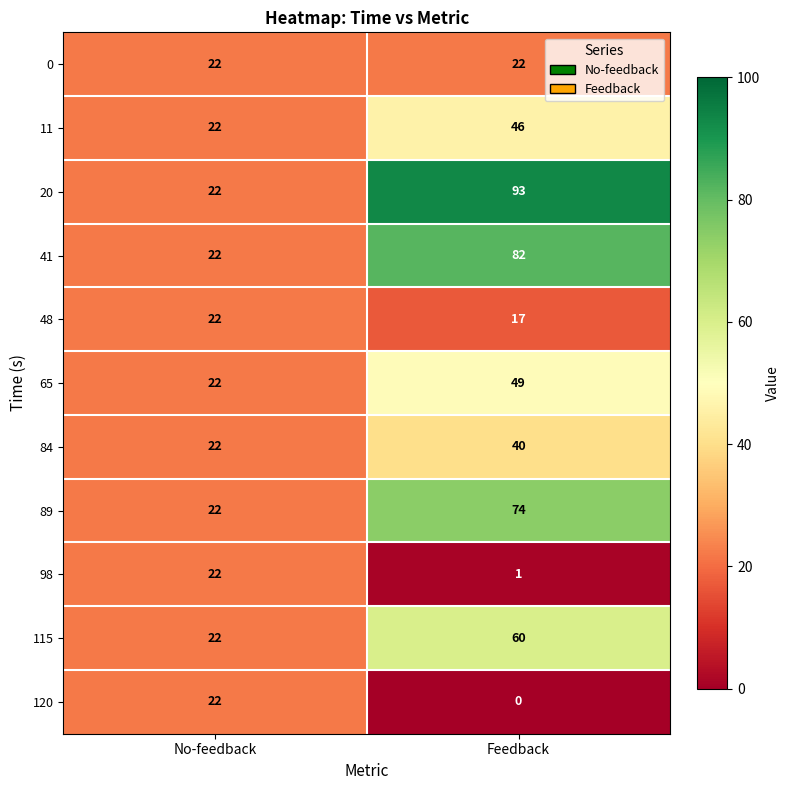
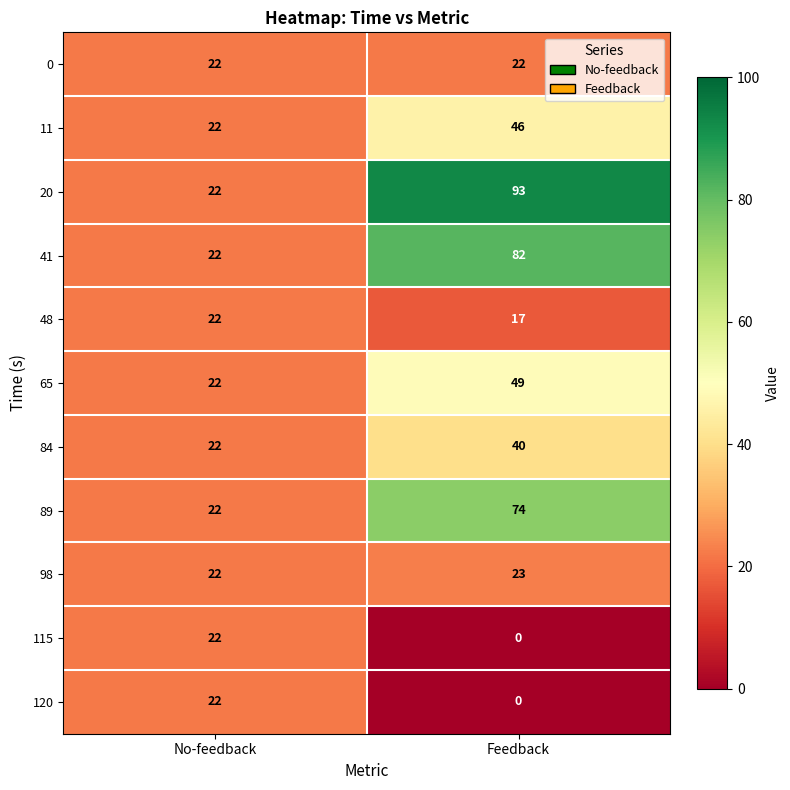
98, Feedback: 1 -> 23
115, Feedback: 60 -> 0
